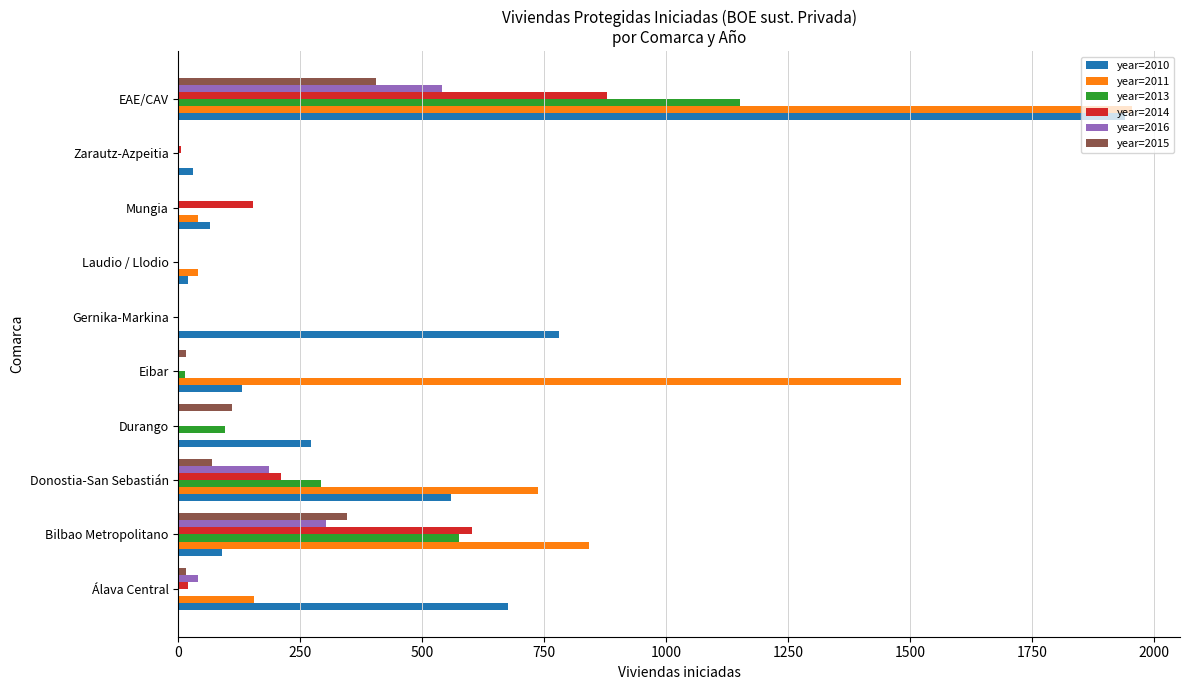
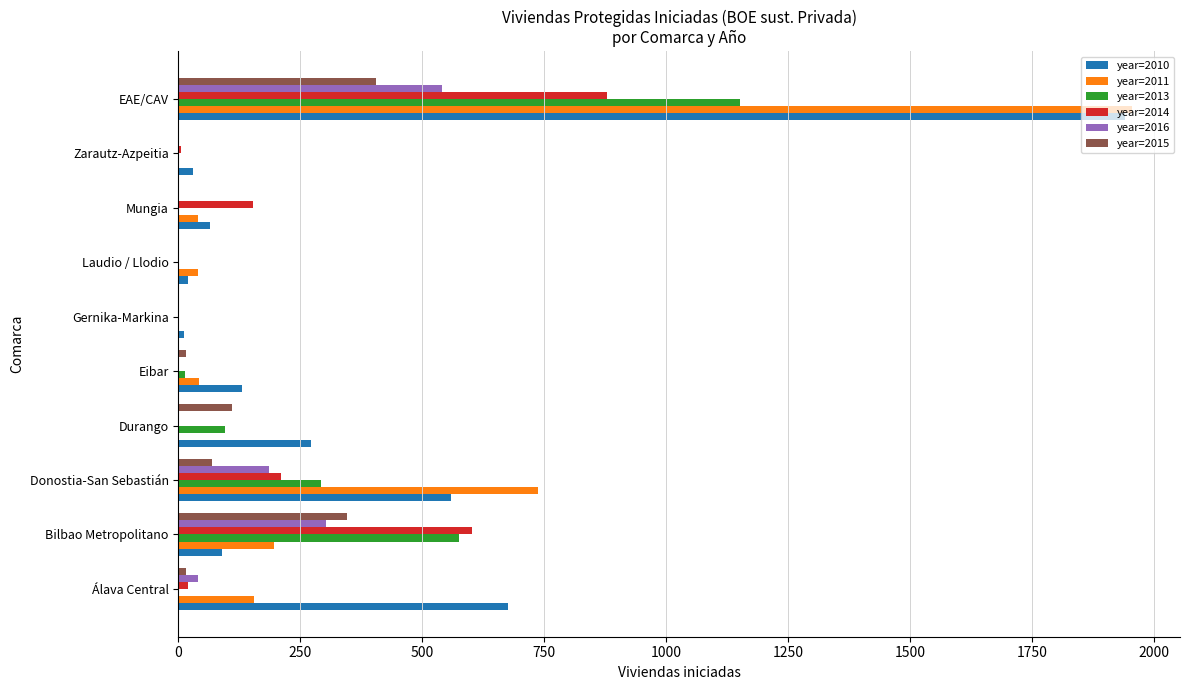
year=2010, Gernika-Markina: 780 -> 10
year=2011, Eibar: 1480 -> 40
year=2011, Bilbao Metropolitano: 840 -> 200
